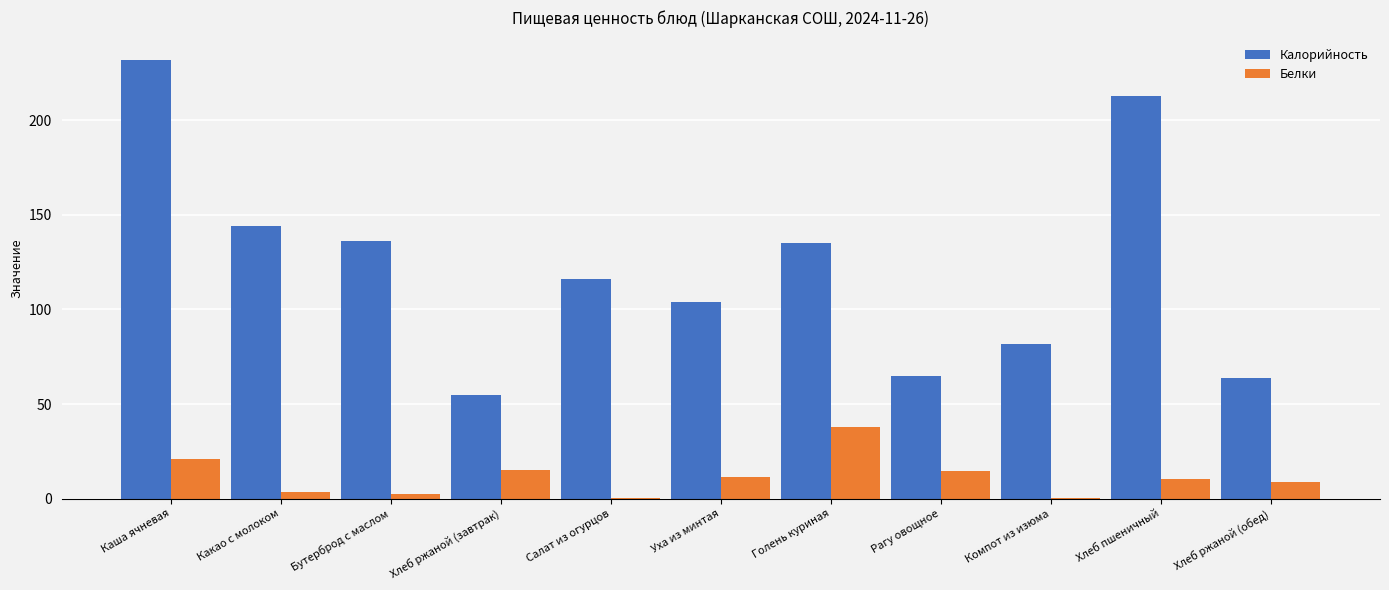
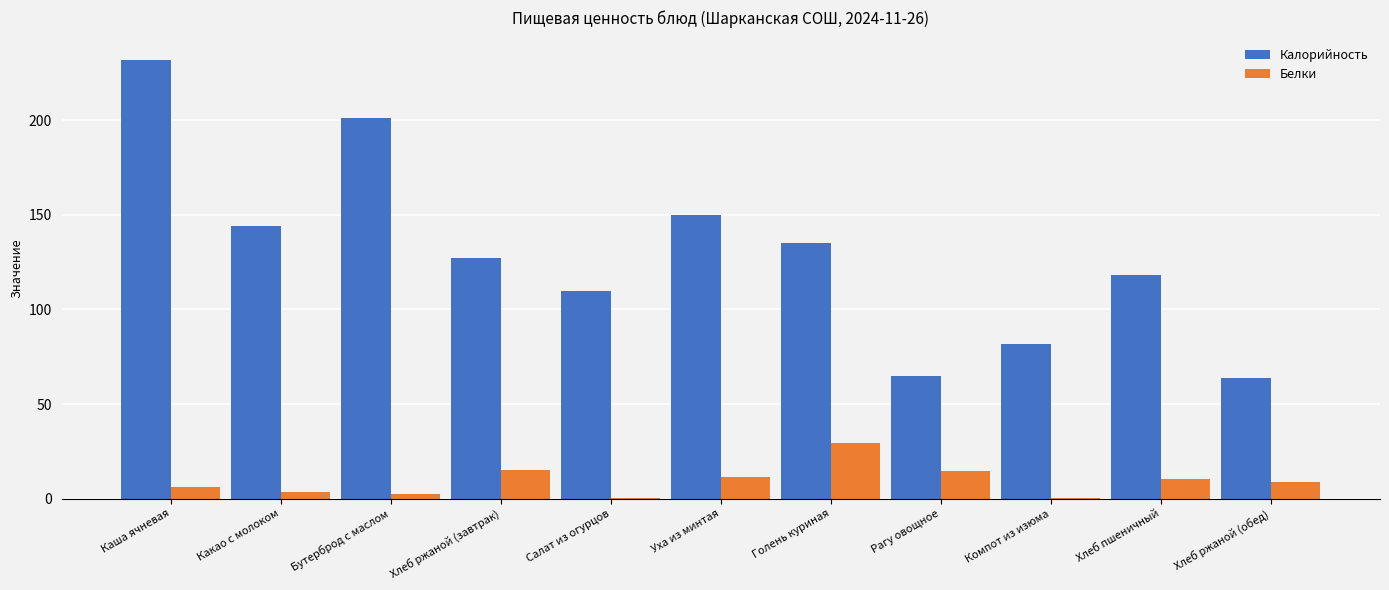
Белки, Каша ячневая: 21 -> 6
Калорийность, Бутерброд с маслом: 136 -> 201
Калорийность, Хлеб ржаной (завтрак): 55 -> 127
Калорийность, Салат из огурцов: 116 -> 110
Калорийность, Уха из минтая: 104 -> 150
Белки, Голень куриная: 38 -> 30
Калорийность, Хлеб пшеничный: 213 -> 118
